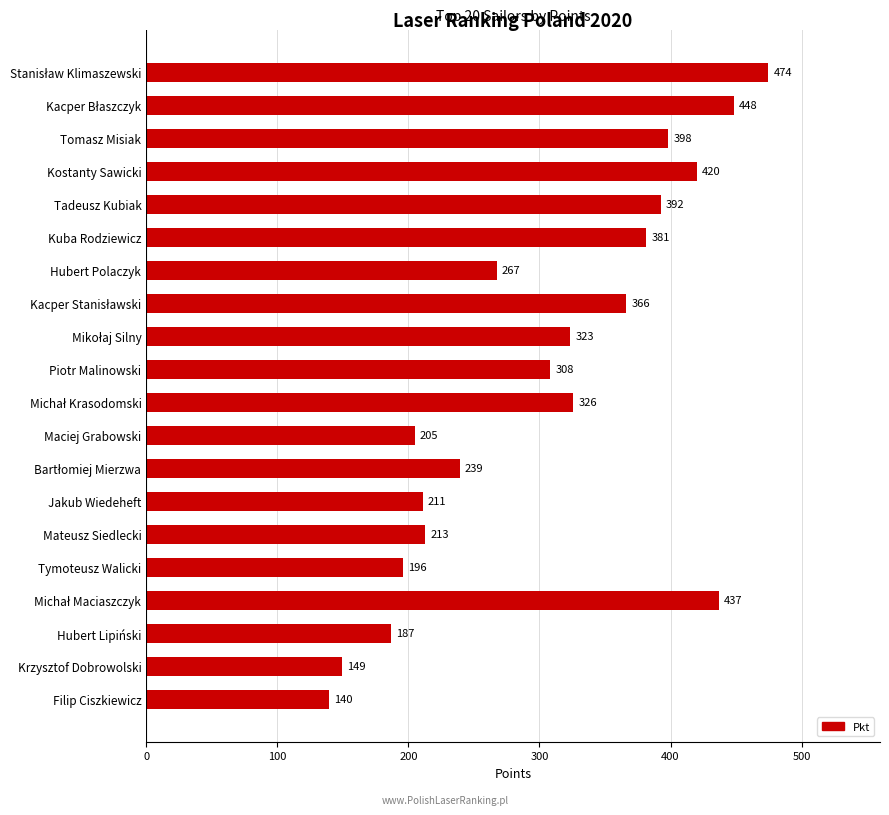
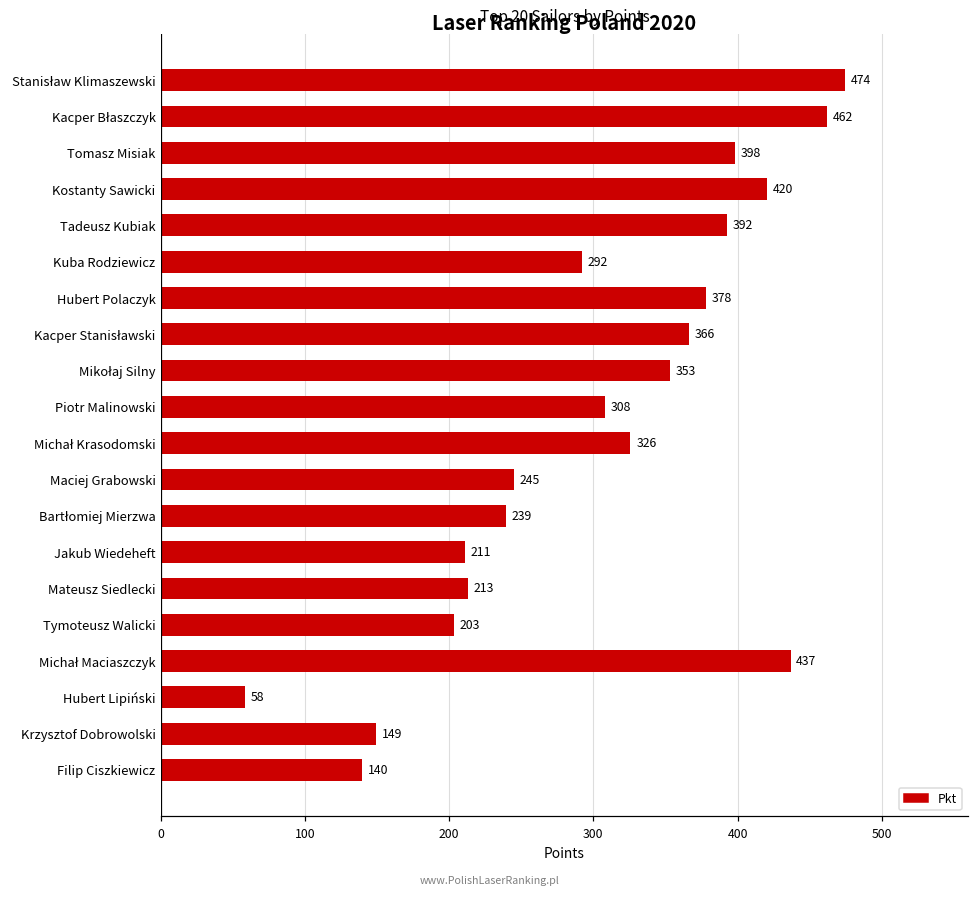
Kacper Błaszczyk: 448 -> 462
Kuba Rodziewicz: 381 -> 292
Hubert Polaczyk: 267 -> 378
Mikołaj Silny: 323 -> 353
Maciej Grabowski: 205 -> 245
Tymoteusz Walicki: 196 -> 203
Hubert Lipiński: 187 -> 58
